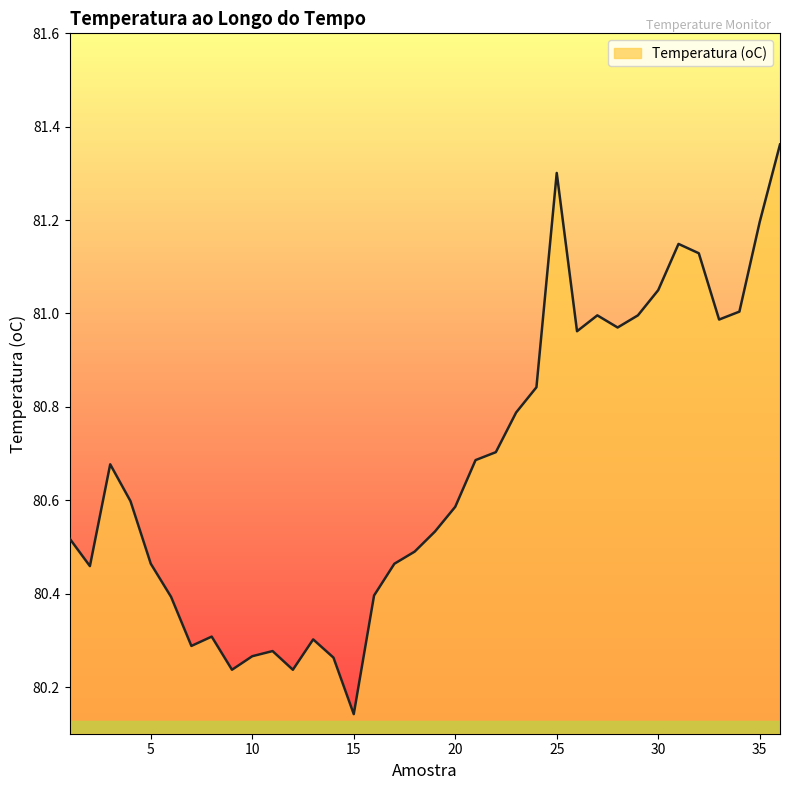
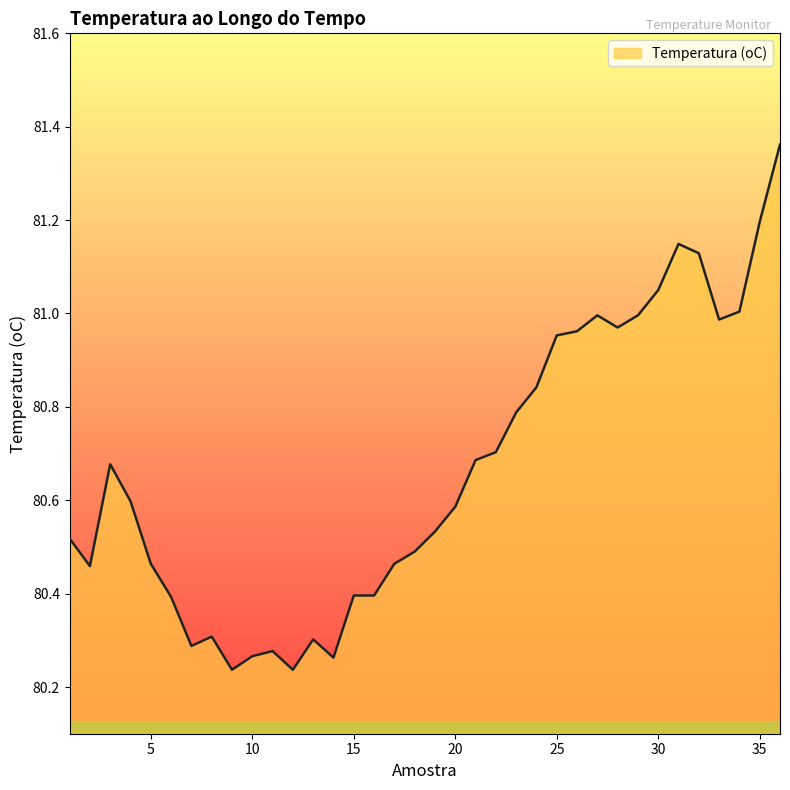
Temperatura (oC), 15: 80.14 -> 80.40
Temperatura (oC), 25: 81.30 -> 80.95
